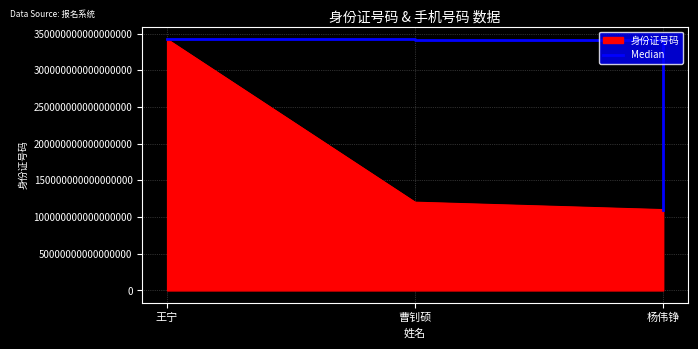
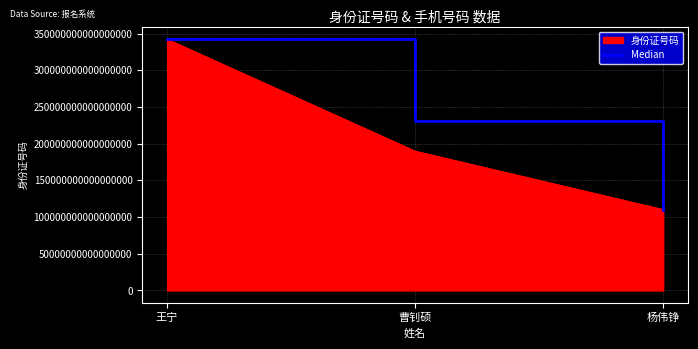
身份证号码, 曹钊硕: 120000000000000000 -> 190000000000000000
Median, 曹钊硕: 340000000000000000 -> 230000000000000000
